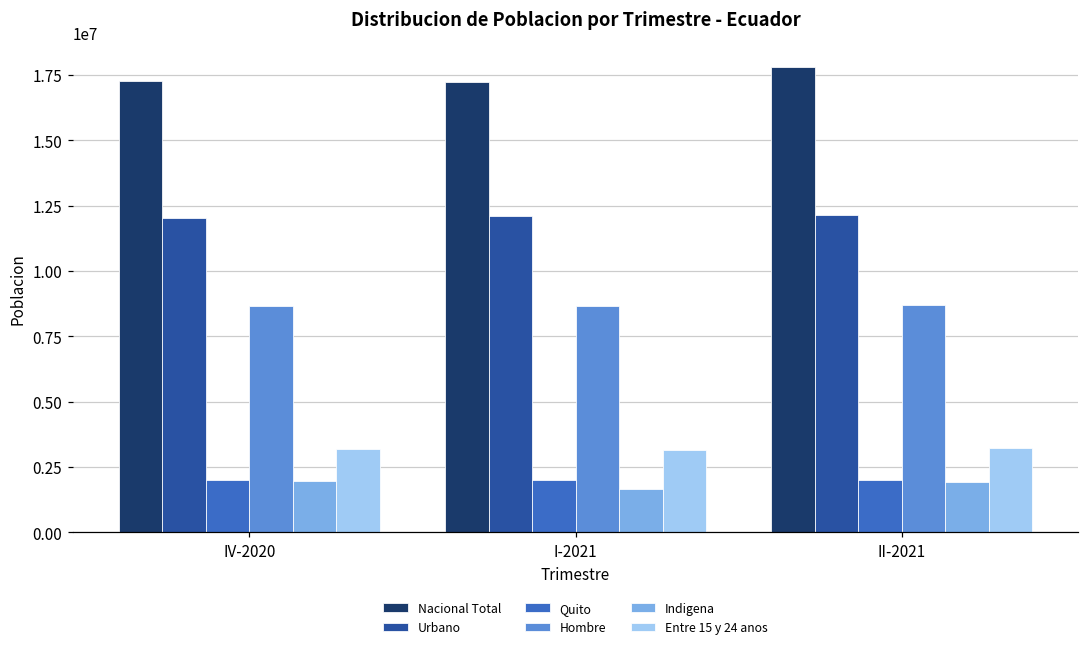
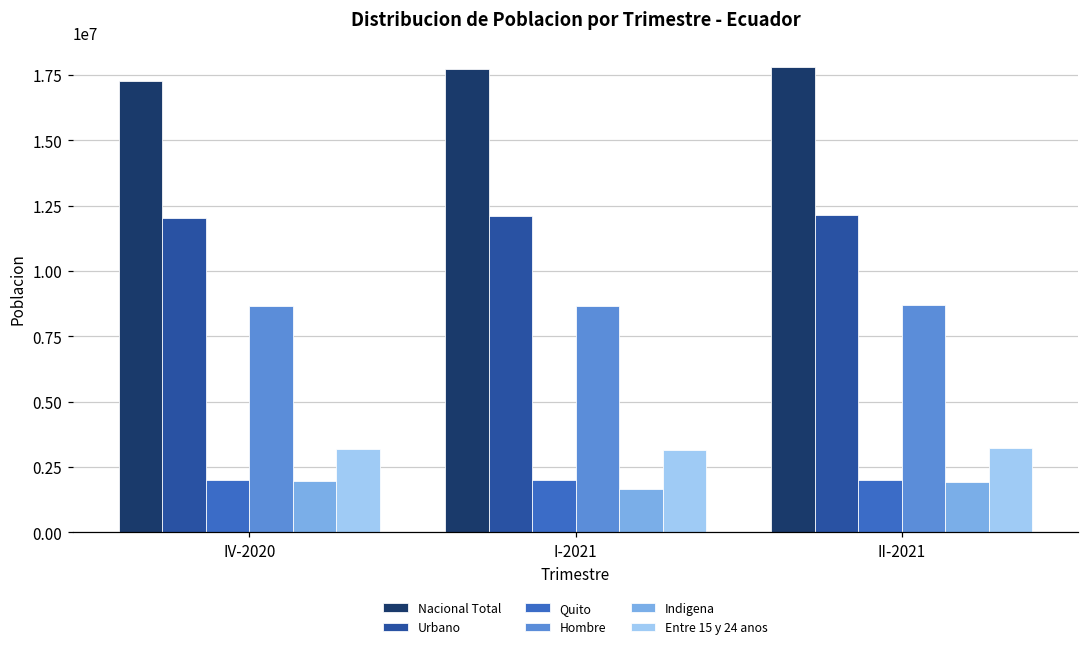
Nacional Total, I-2021: 17200000 -> 17700000
